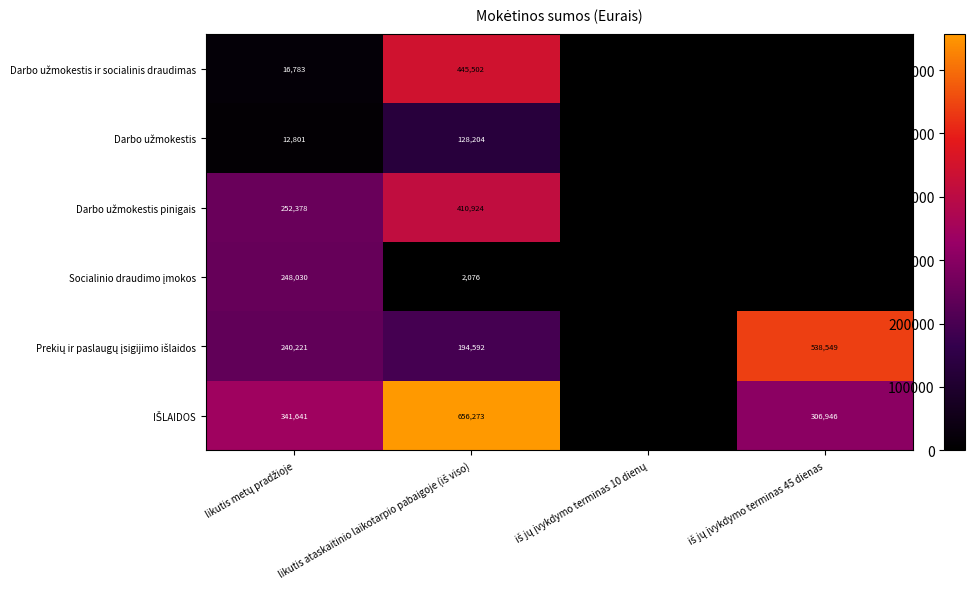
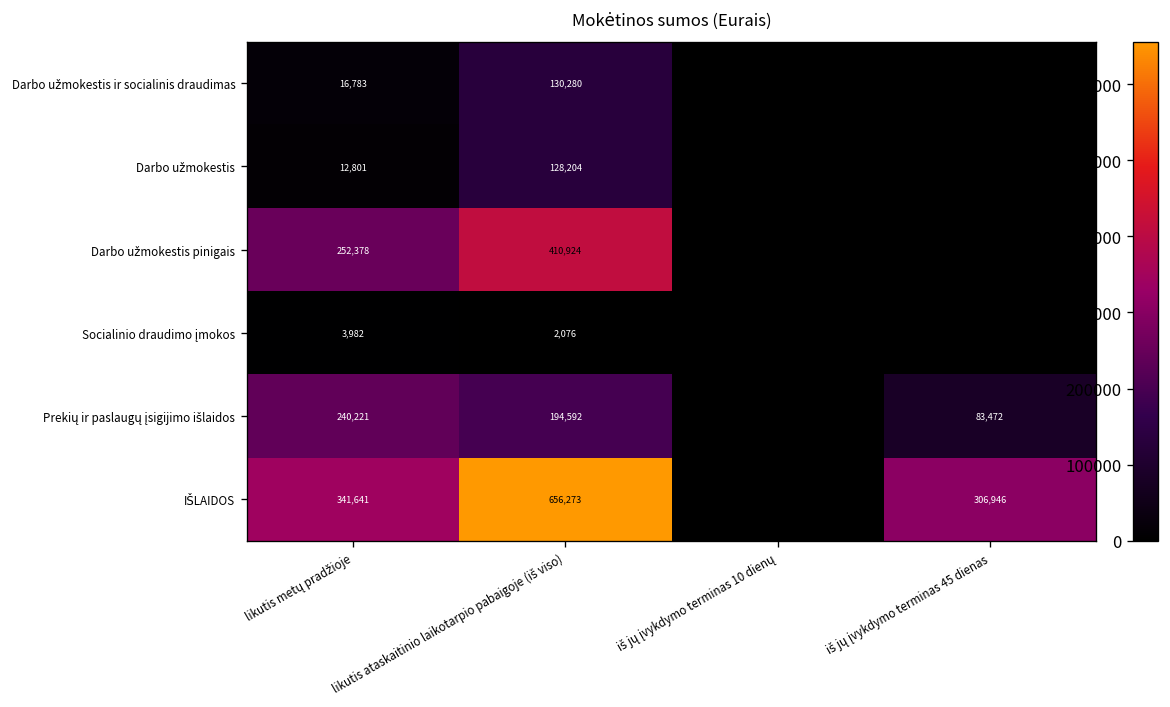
Darbo užmokestis ir socialinis draudimas, likutis ataskaitinio laikotarpio pabaigoje (iš viso): 445,502 -> 130,280
Socialinio draudimo įmokos, likutis metų pradžioje: 248,030 -> 3,982
Prekių ir paslaugų įsigijimo išlaidos, iš jų įvykdymo terminas 45 dienas: 538,549 -> 83,472
